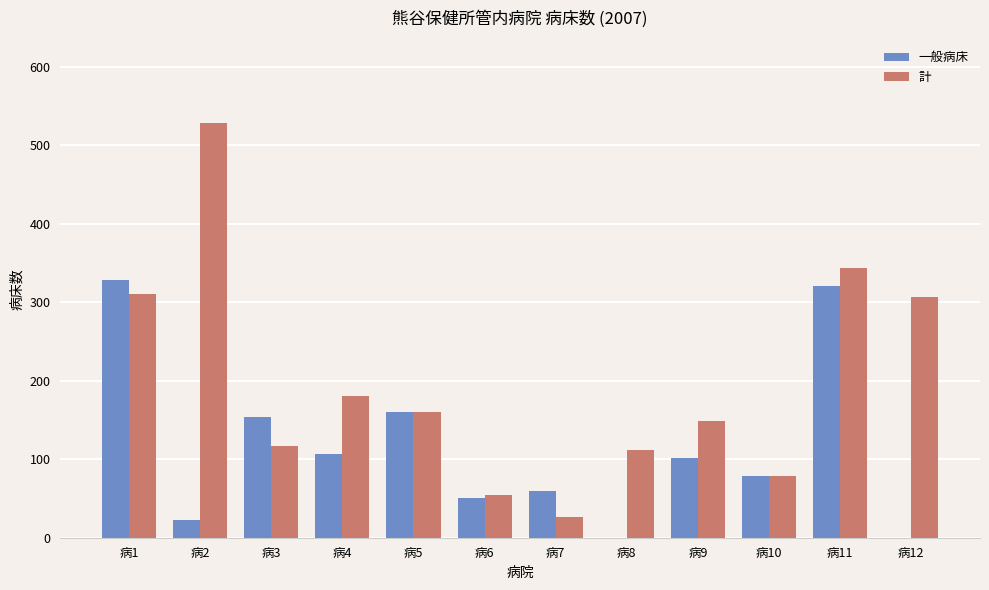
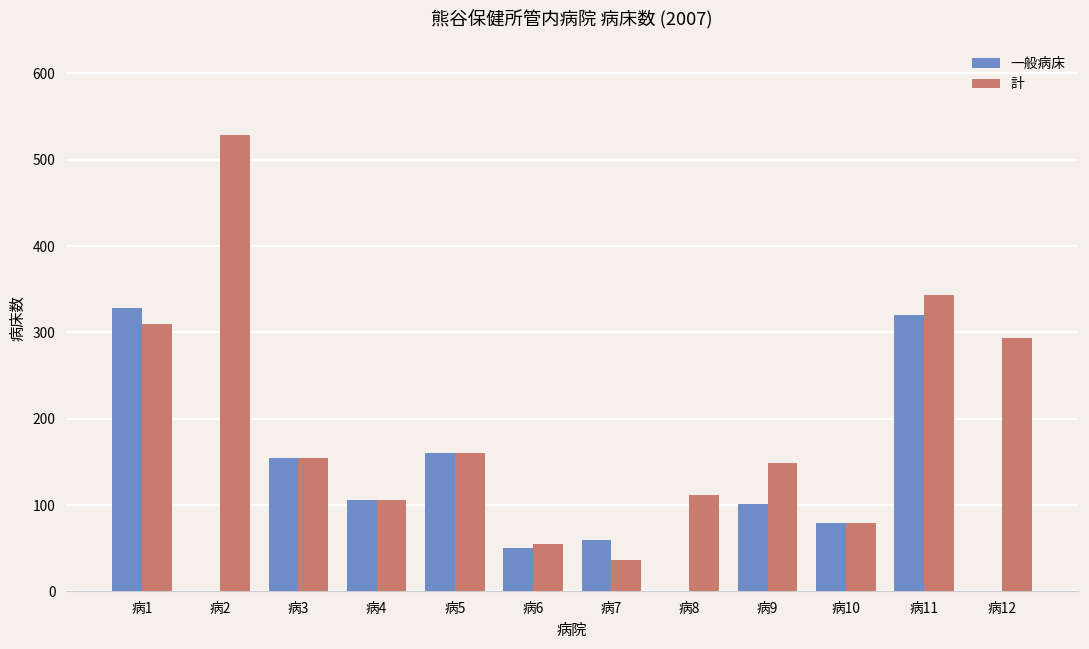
一般病床, 病2: 20 -> 0
計, 病3: 120 -> 150
計, 病4: 180 -> 110
計, 病7: 30 -> 40
計, 病12: 310 -> 290
